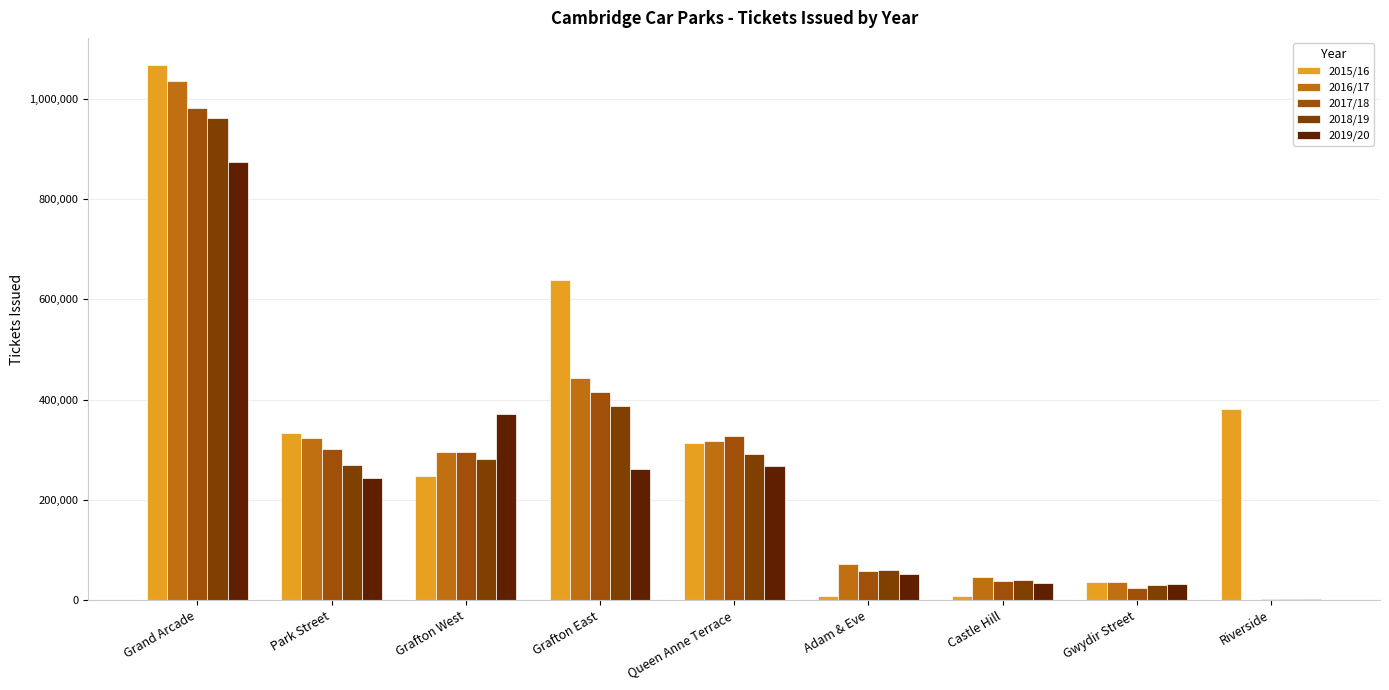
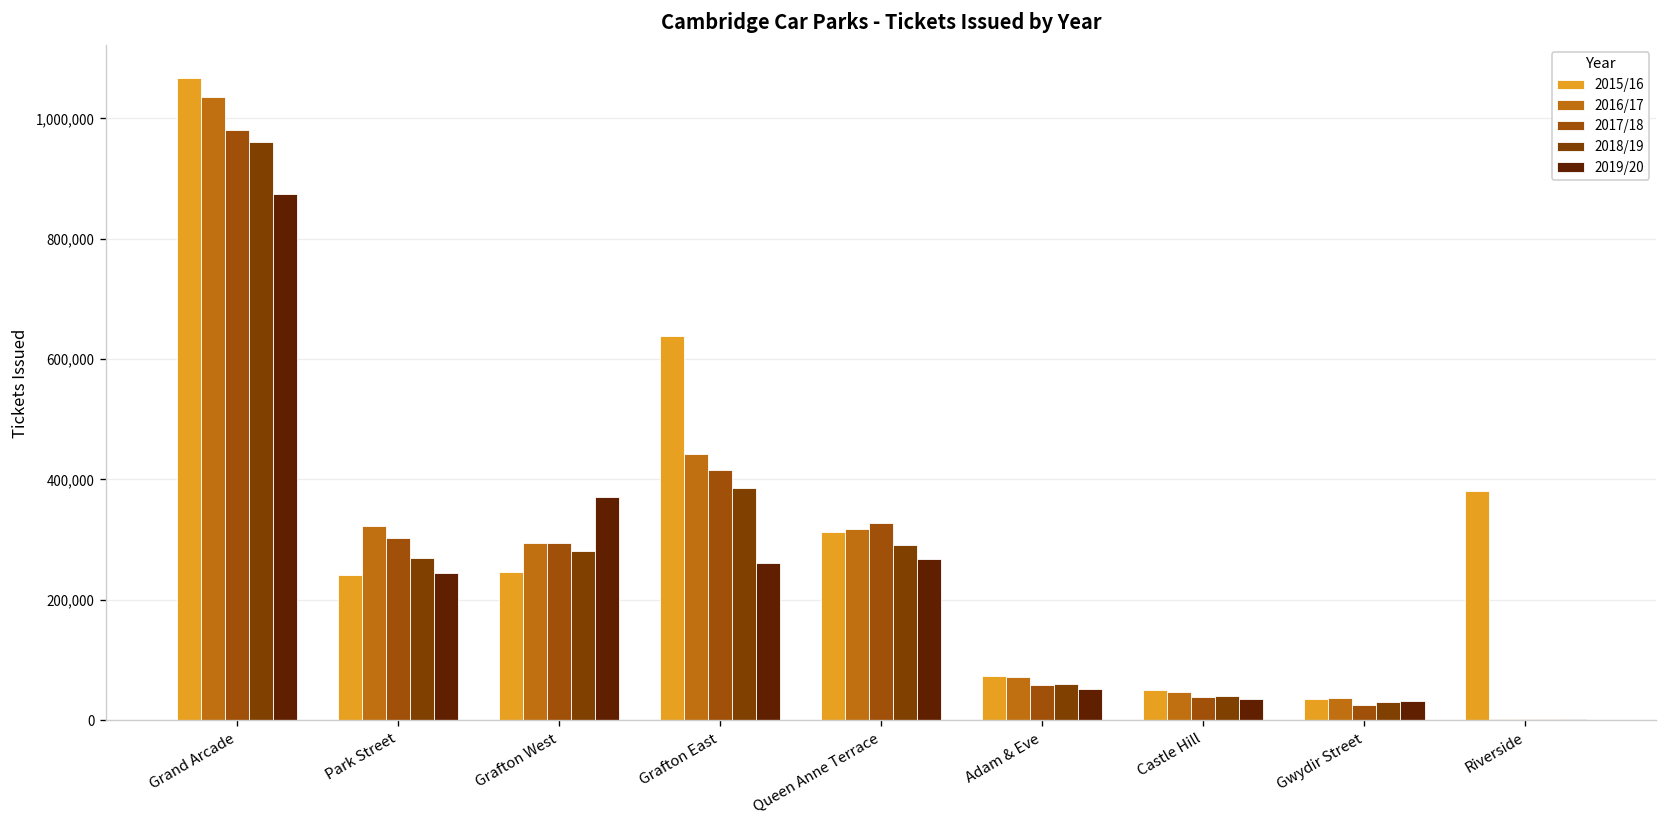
2015/16, Park Street: 330,000 -> 240,000
2015/16, Adam & Eve: 10,000 -> 70,000
2015/16, Castle Hill: 10,000 -> 50,000
